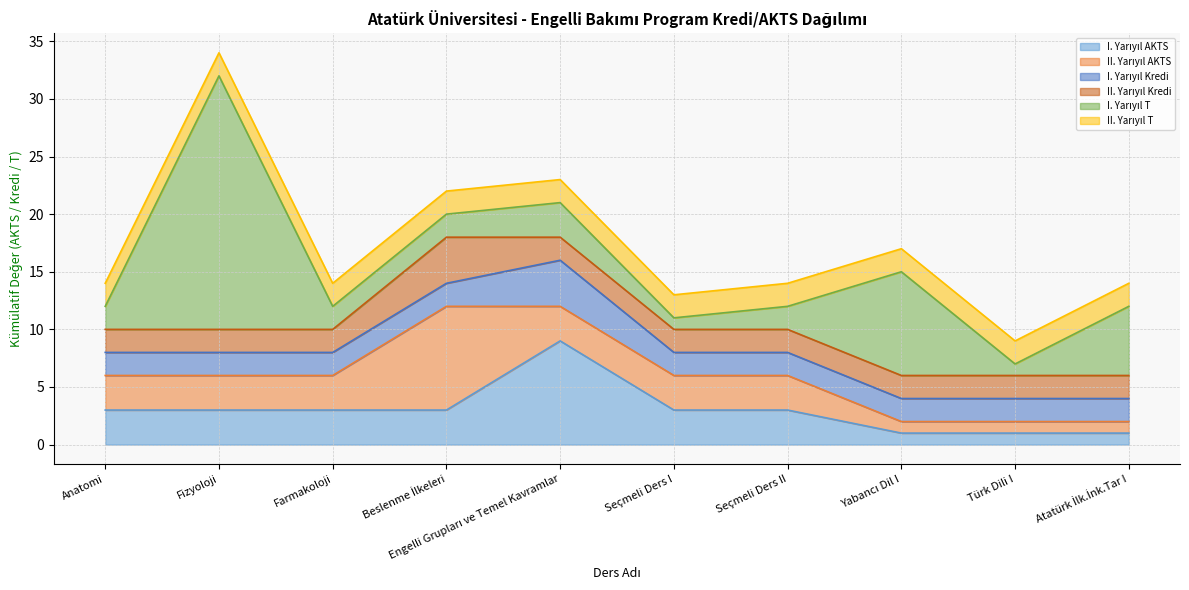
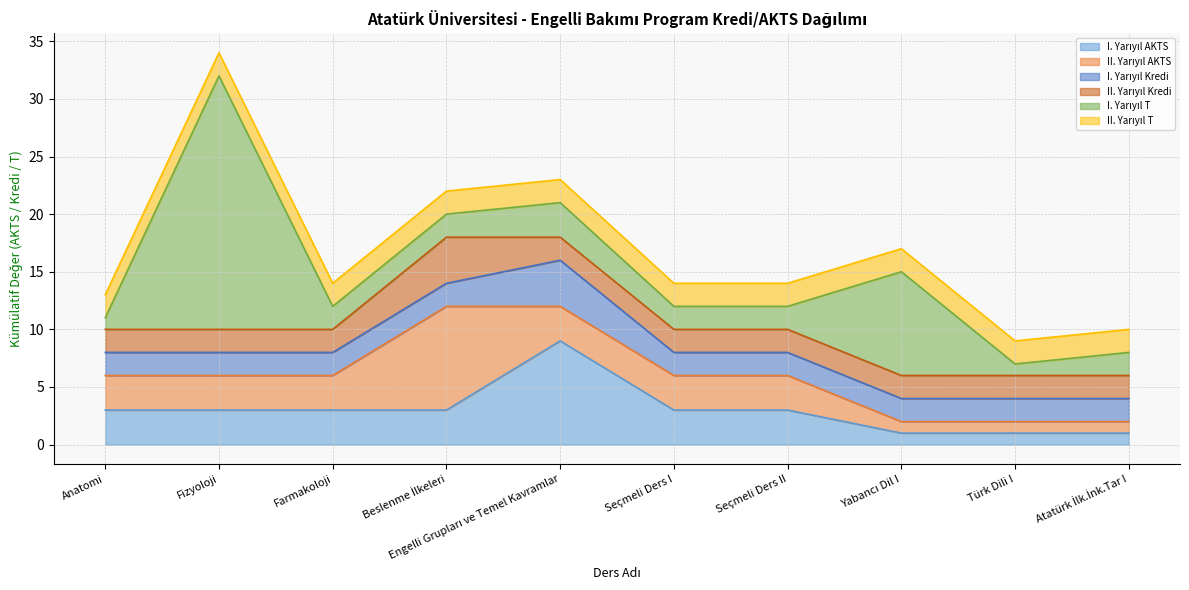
I. Yarıyıl T, Anatomi: 2 -> 1
I. Yarıyıl T, Seçmeli Ders I: 1 -> 2
I. Yarıyıl T, Atatürk İlk.İnk.Tar I: 6 -> 2
